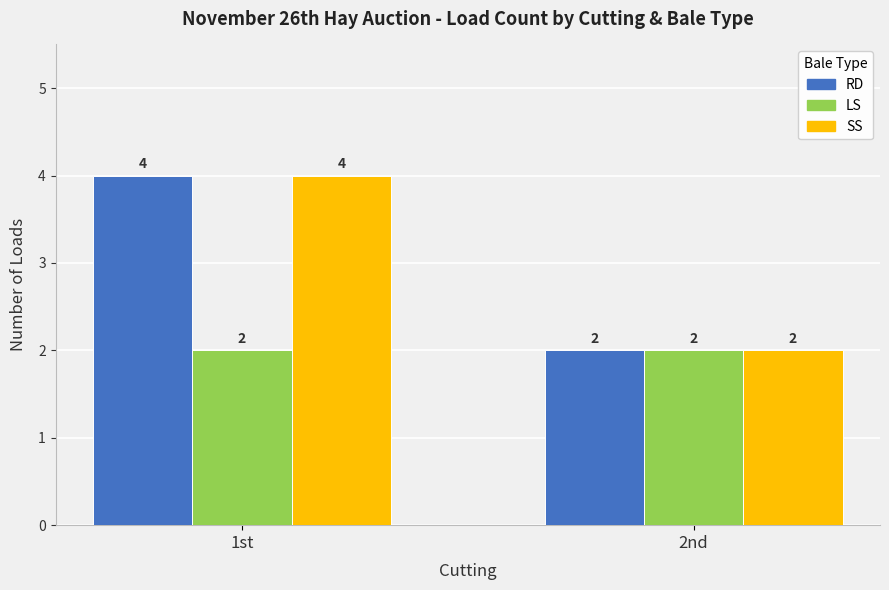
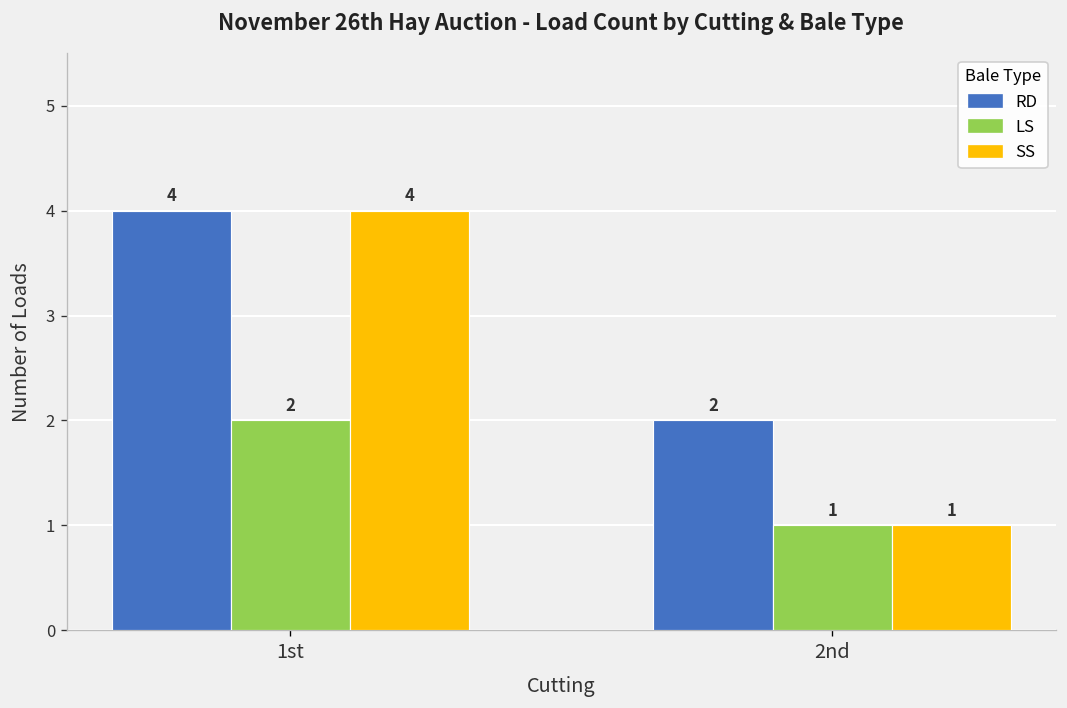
LS, 2nd: 2 -> 1
SS, 2nd: 2 -> 1
